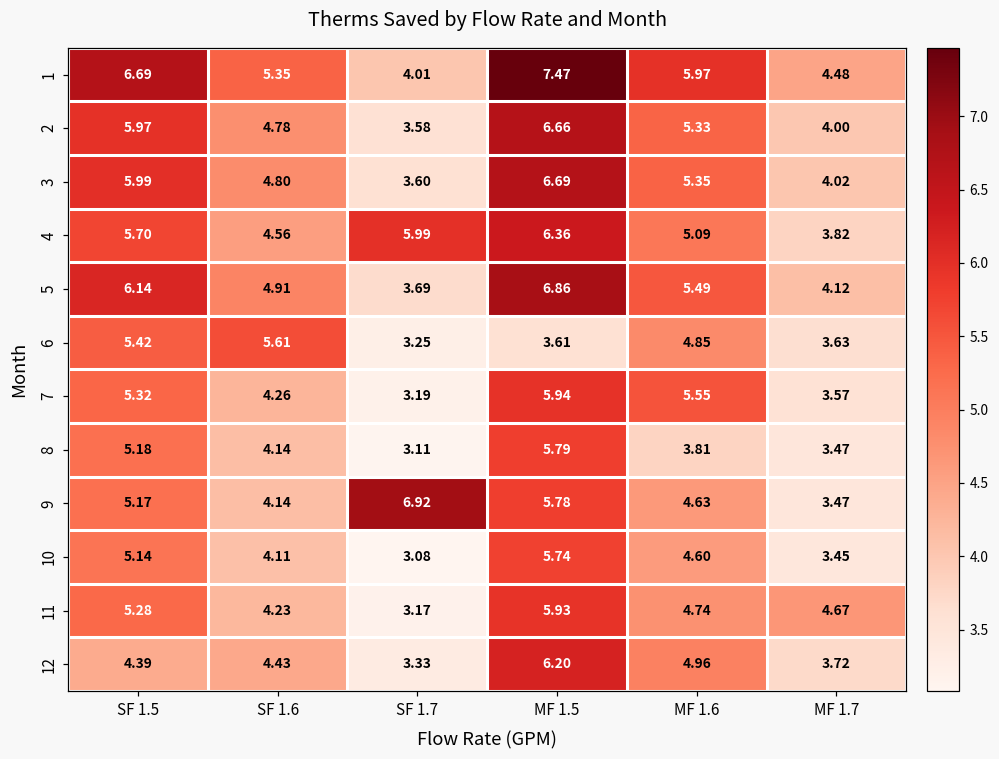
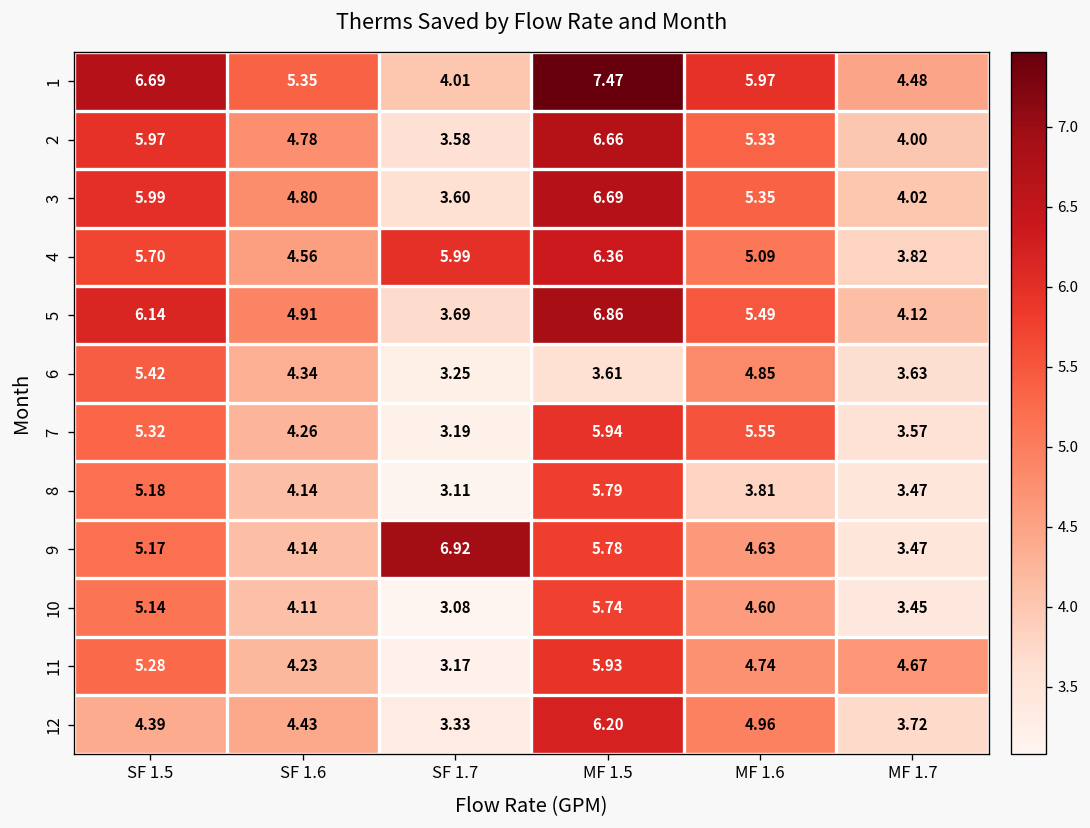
6, SF 1.6: 5.61 -> 4.34
